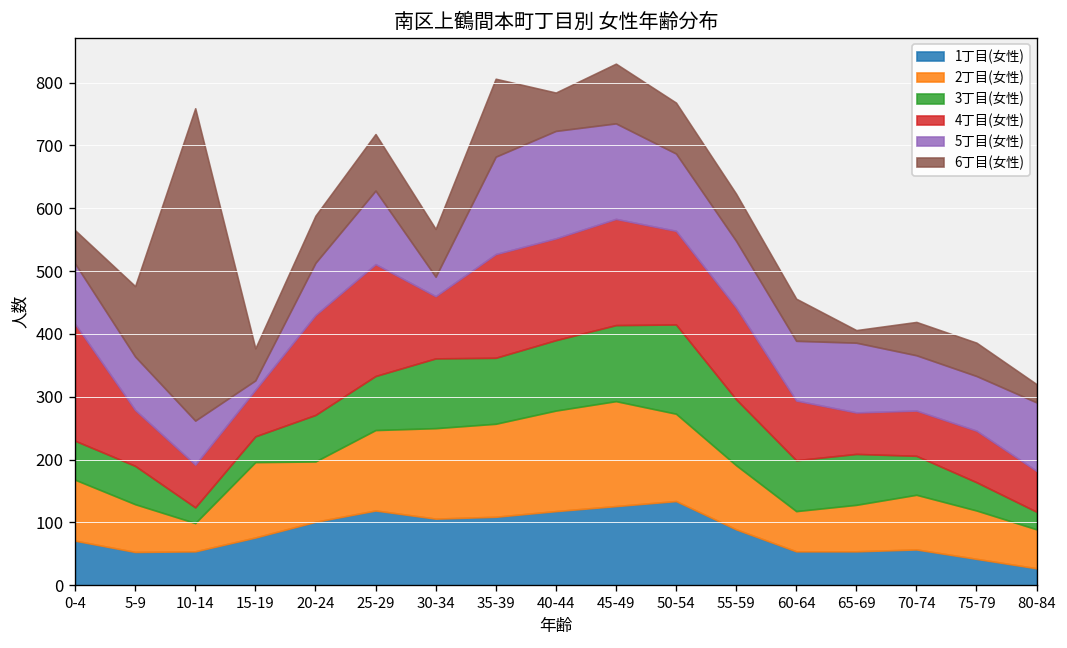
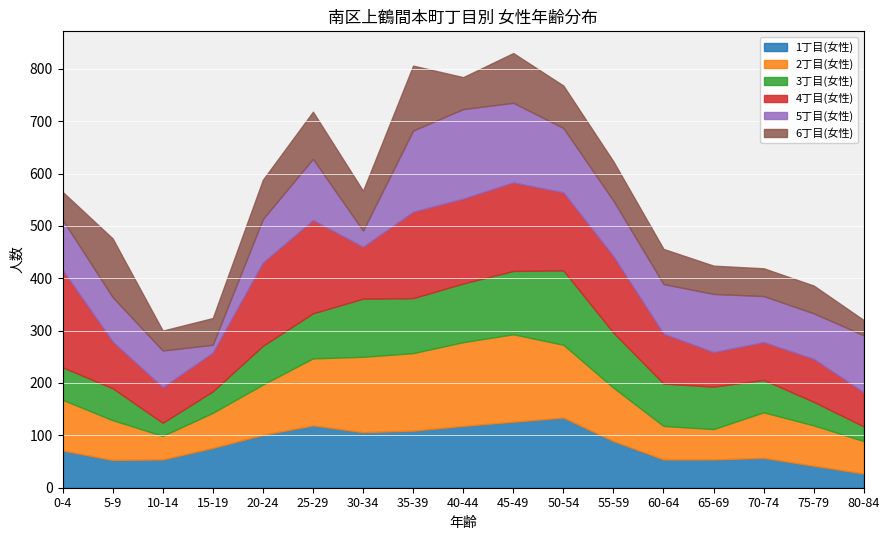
6丁目(女性), 10-14: 500 -> 40
2丁目(女性), 15-19: 120 -> 70
2丁目(女性), 65-69: 70 -> 60
6丁目(女性), 65-69: 20 -> 50
